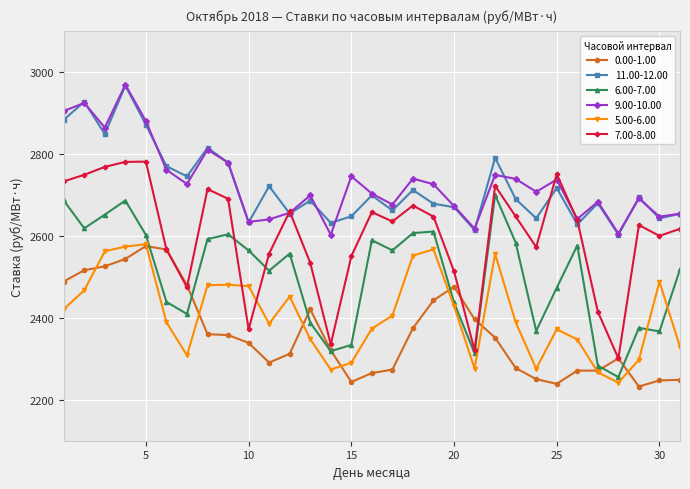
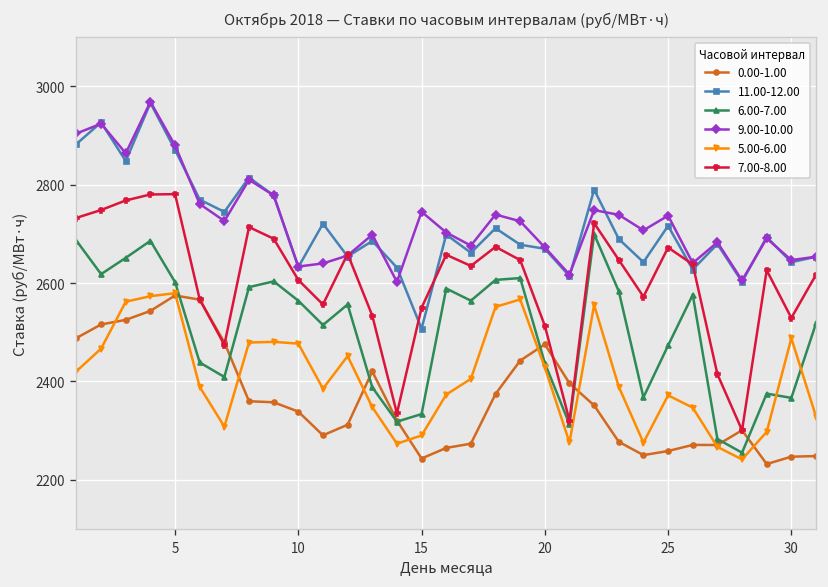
7.00-8.00, 10: 2370 -> 2610
11.00-12.00, 15: 2650 -> 2510
0.00-1.00, 25: 2240 -> 2260
7.00-8.00, 25: 2750 -> 2670
7.00-8.00, 30: 2600 -> 2530
